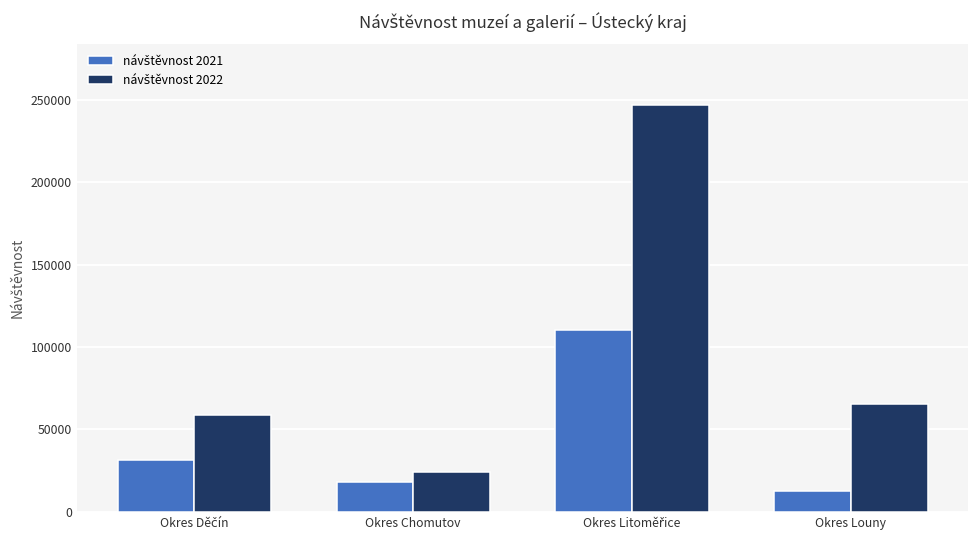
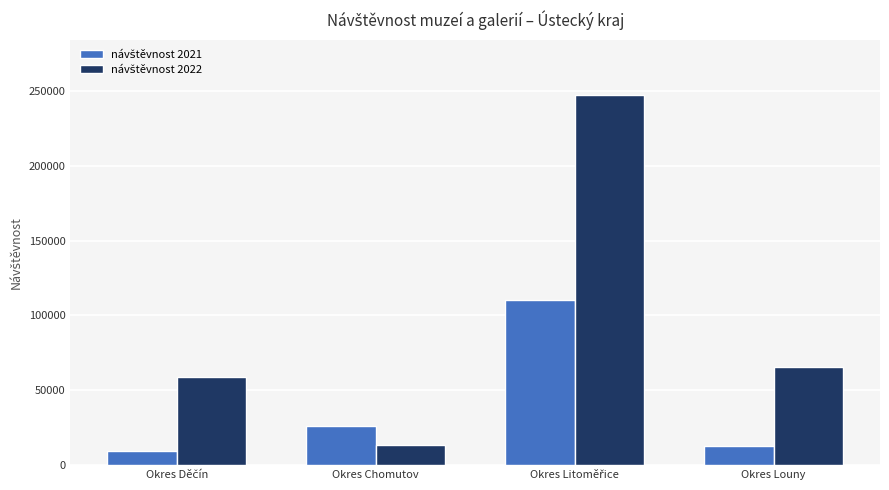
návštěvnost 2021, Okres Děčín: 31000 -> 10000
návštěvnost 2021, Okres Chomutov: 18000 -> 26000
návštěvnost 2022, Okres Chomutov: 24000 -> 14000
